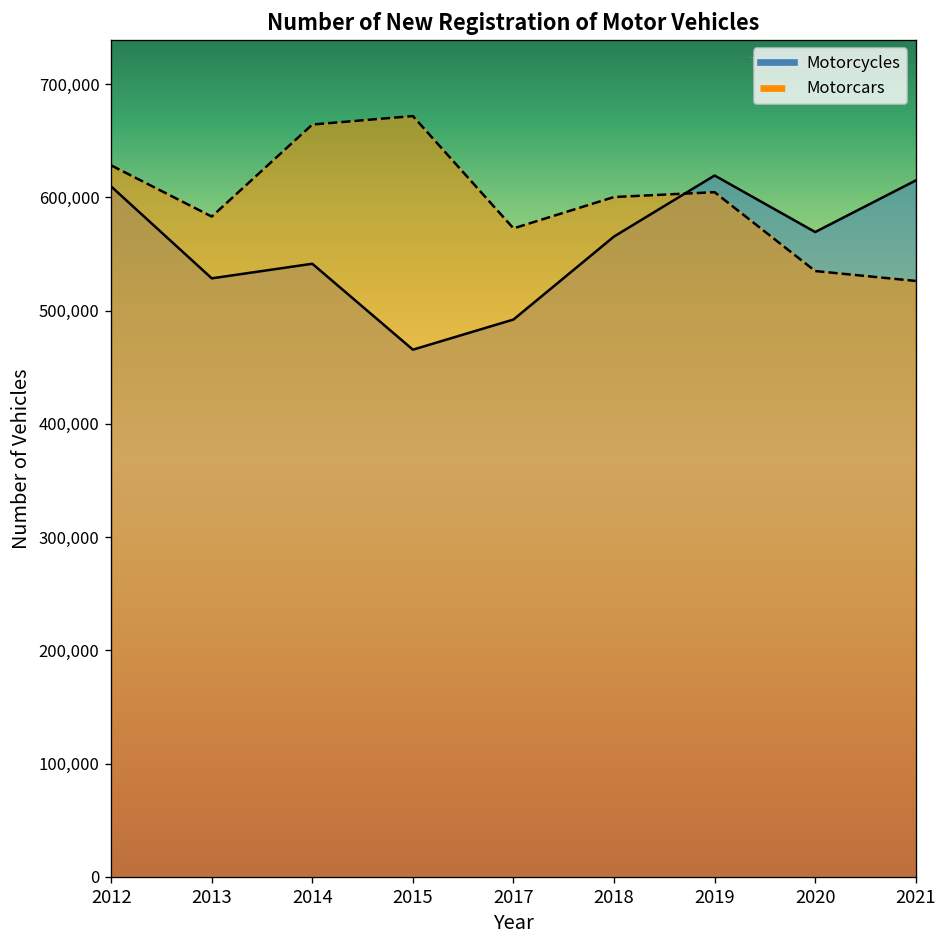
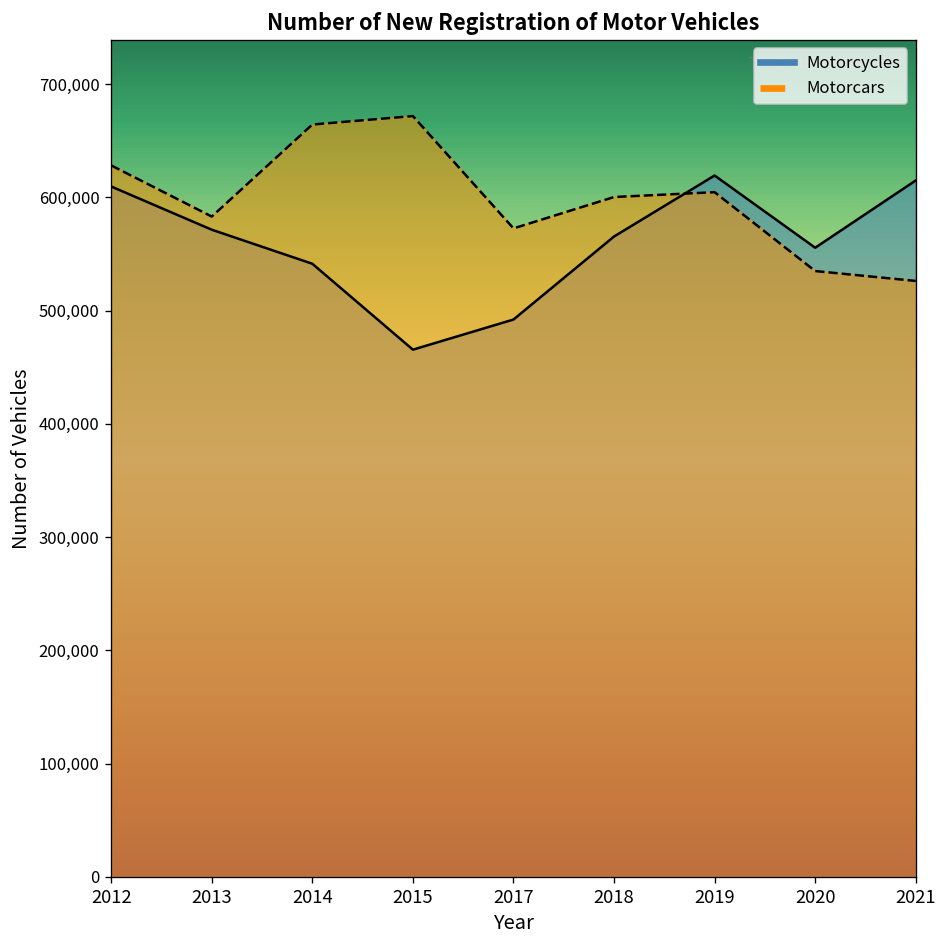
Motorcycles, 2013: 530,000 -> 570,000
Motorcycles, 2020: 570,000 -> 560,000
